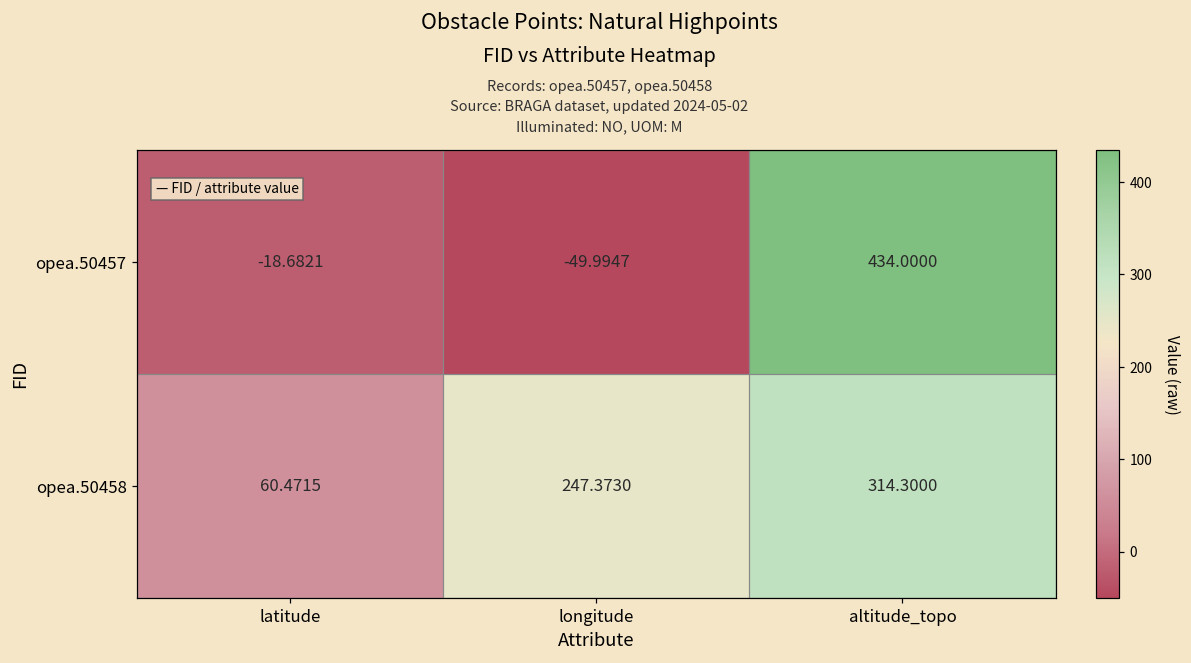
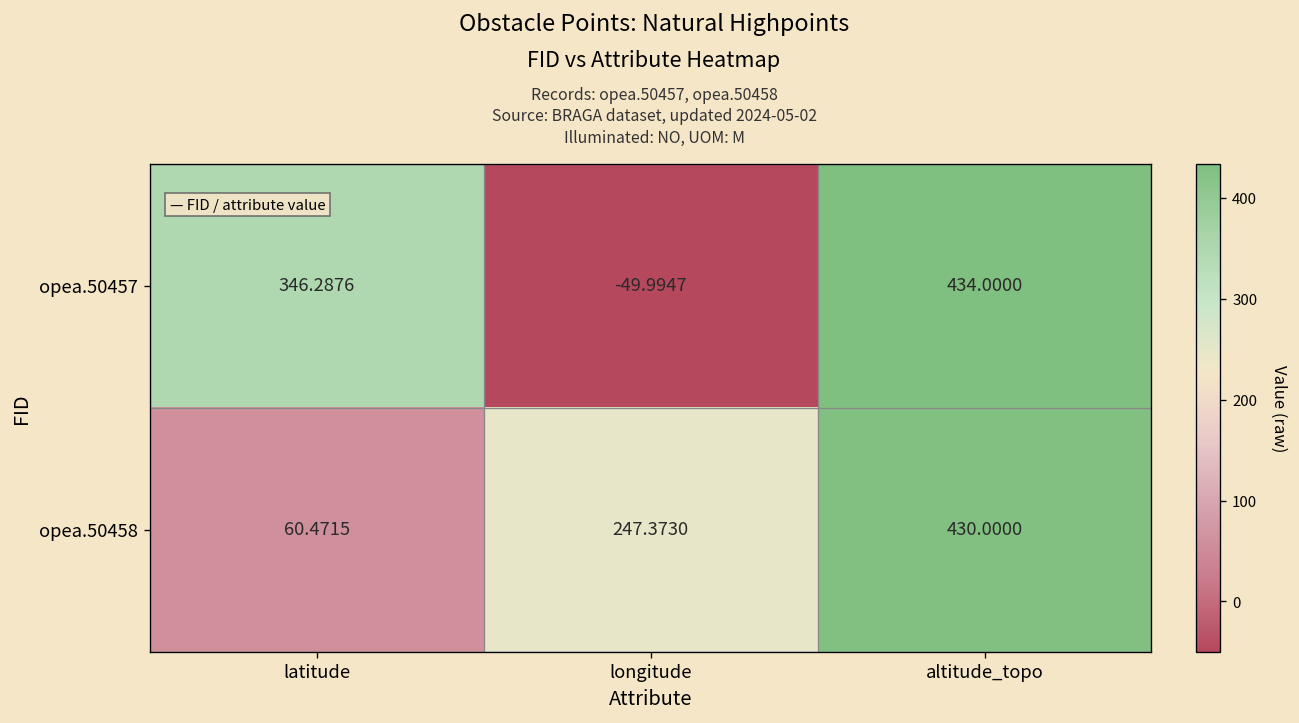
opea.50457, latitude: -18.6821 -> 346.2876
opea.50458, altitude_topo: 314.3000 -> 430.0000
